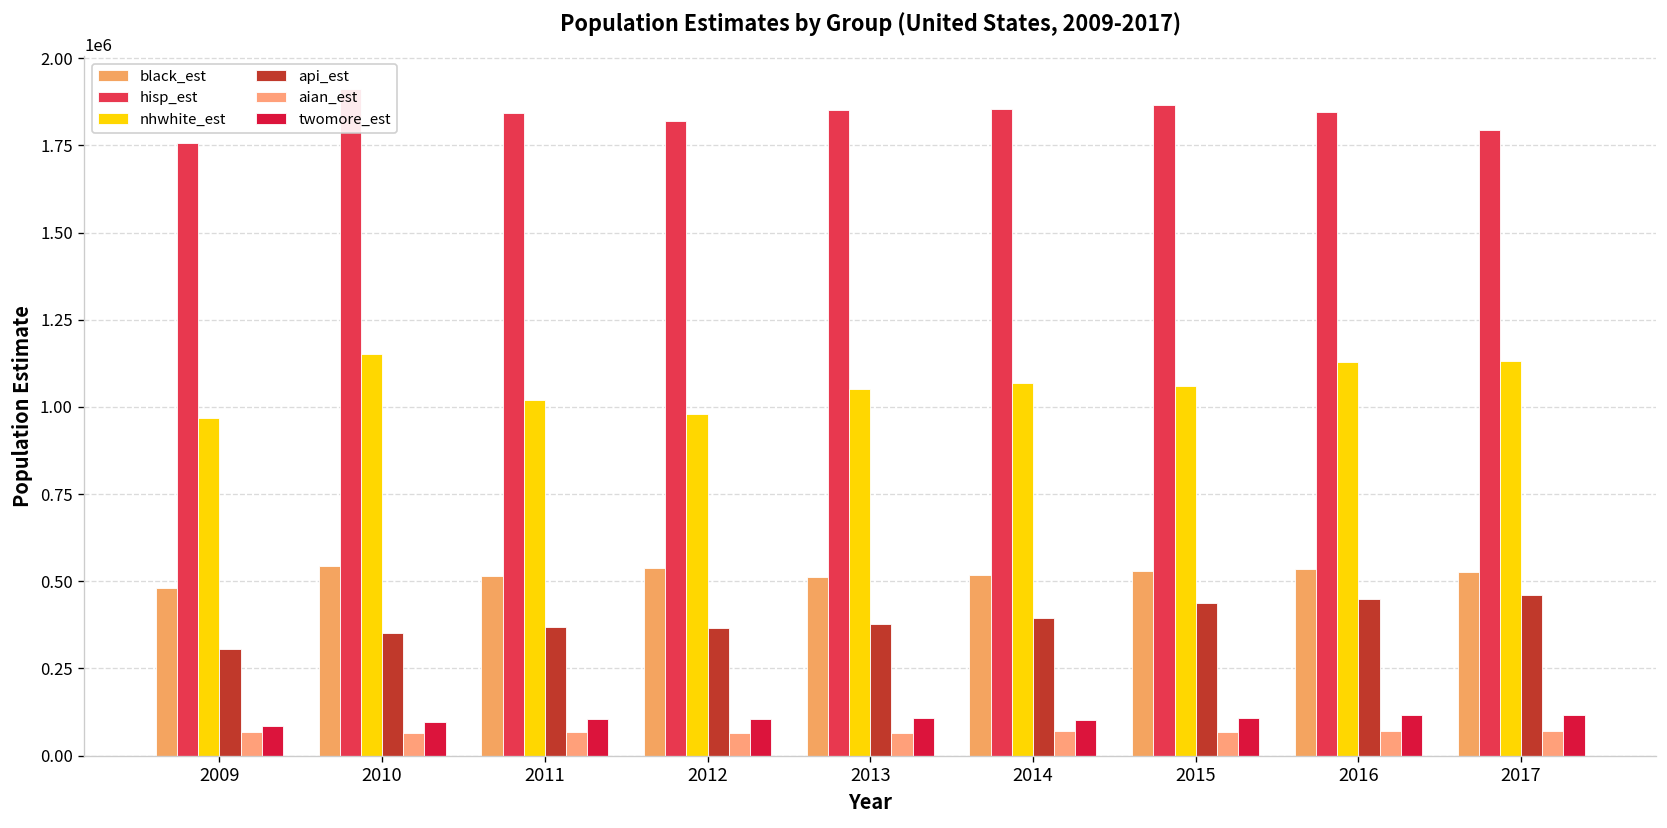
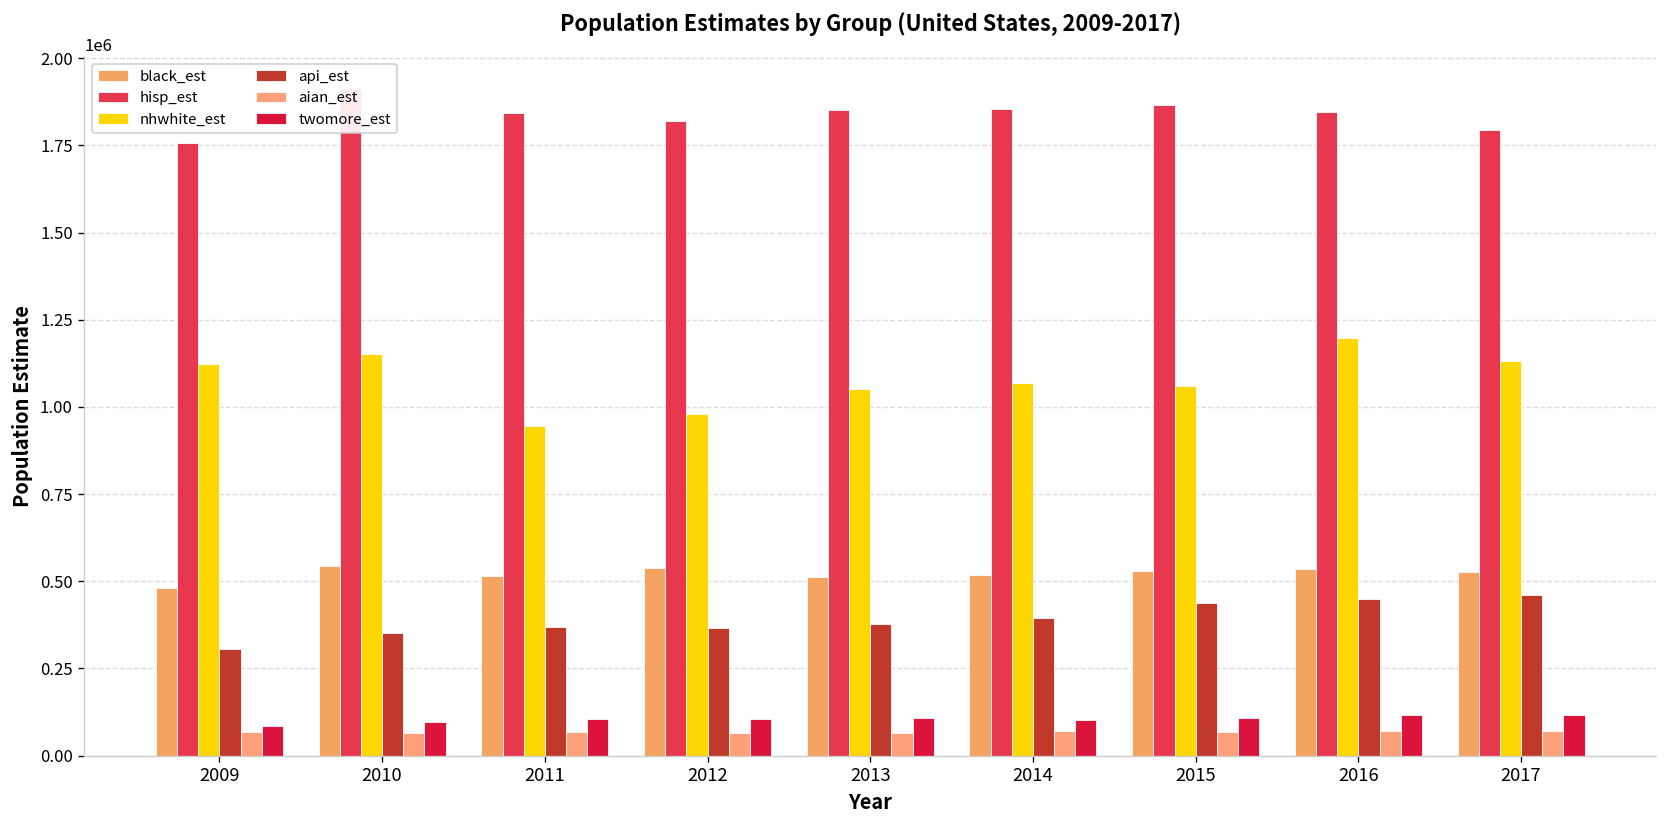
nhwhite_est, 2009: 970000 -> 1120000
nhwhite_est, 2011: 1020000 -> 950000
nhwhite_est, 2016: 1130000 -> 1200000
